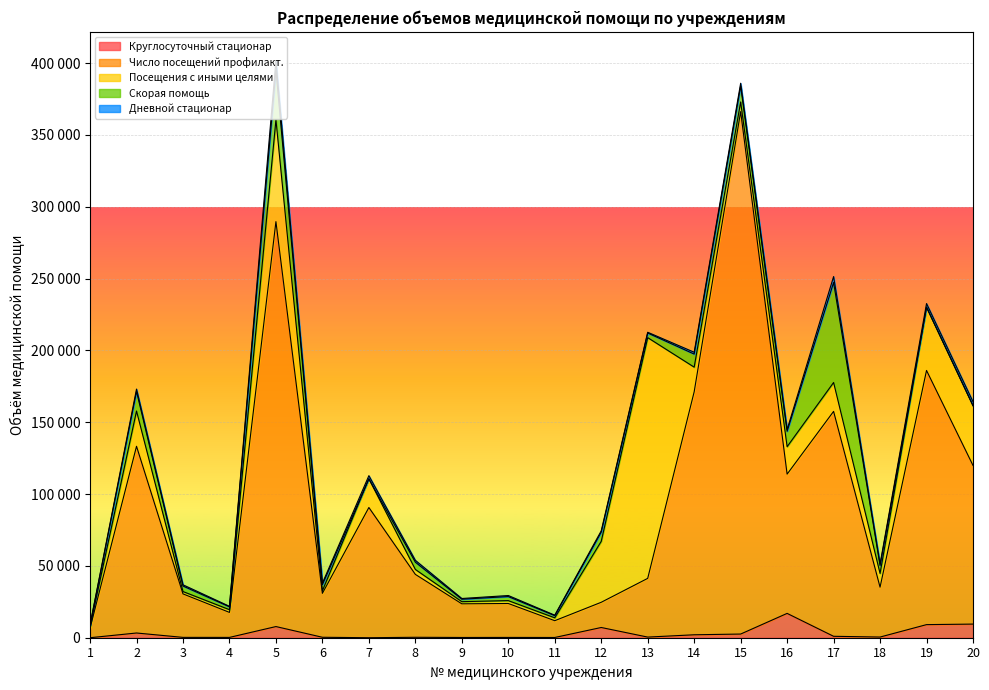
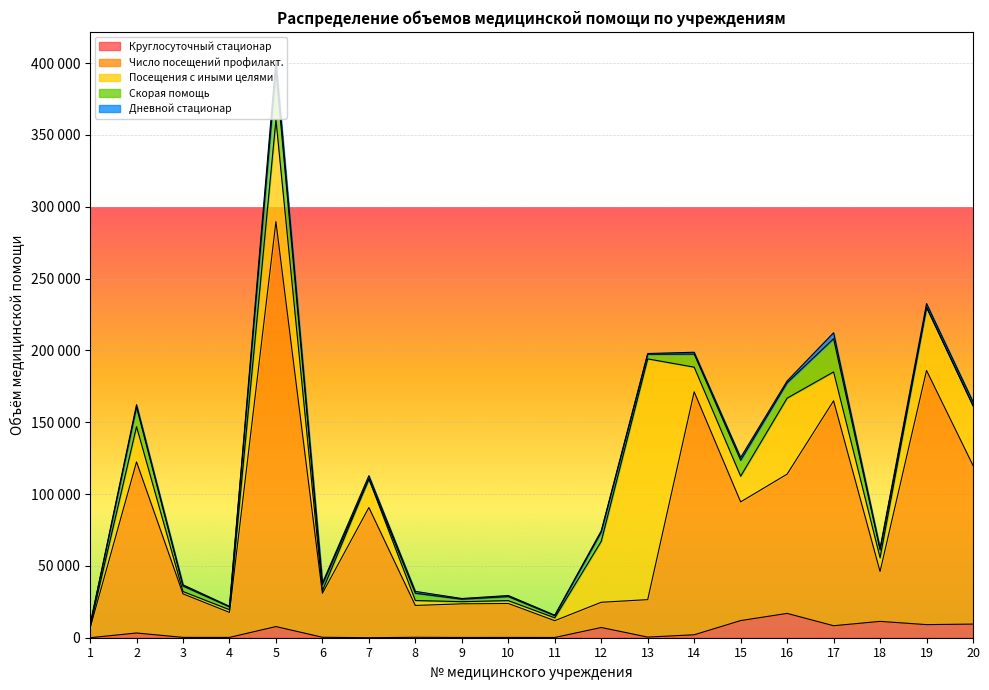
Число посещений профилакт., 2: 130000 -> 119000
Число посещений профилакт., 8: 44000 -> 22000
Число посещений профилакт., 13: 41000 -> 26000
Круглосуточный стационар, 15: 3000 -> 12000
Число посещений профилакт., 15: 364000 -> 83000
Посещения с иными целями, 15: 7000 -> 18000
Посещения с иными целями, 16: 19000 -> 53000
Круглосуточный стационар, 17: 1000 -> 8000
Скорая помощь, 17: 70000 -> 23000
Круглосуточный стационар, 18: 0 -> 11000
